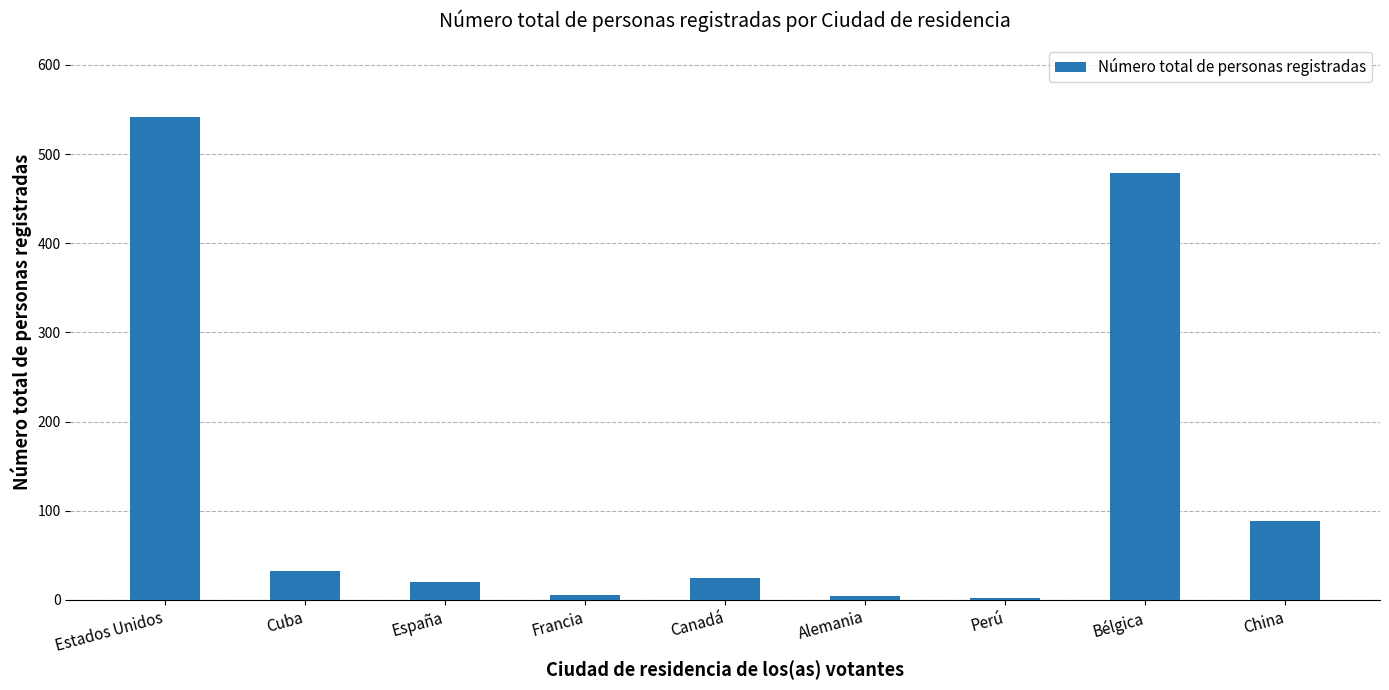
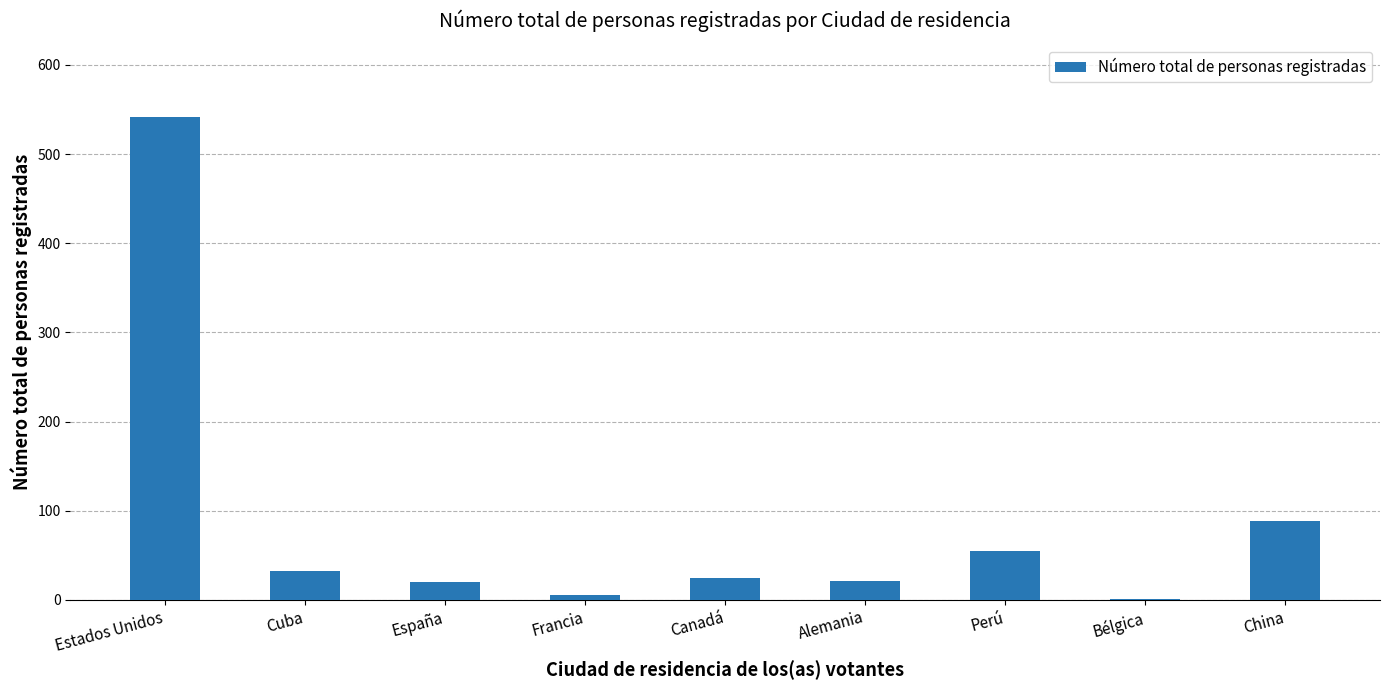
Alemania: 0 -> 20
Perú: 0 -> 60
Bélgica: 480 -> 0
